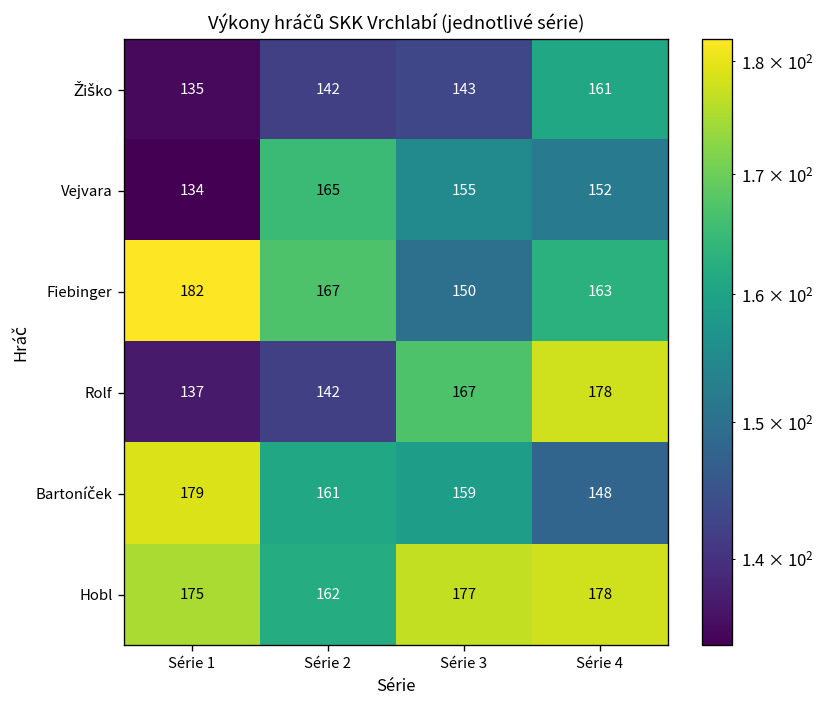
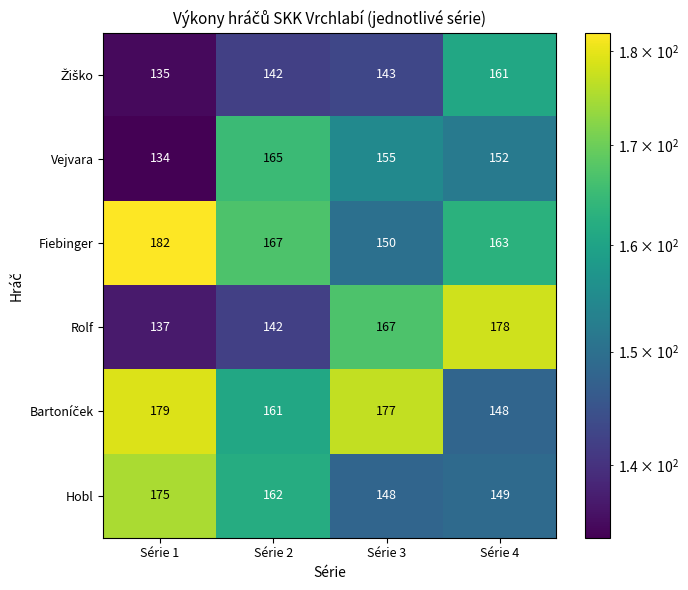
Bartoníček, Série 3: 159 -> 177
Hobl, Série 3: 177 -> 148
Hobl, Série 4: 178 -> 149
